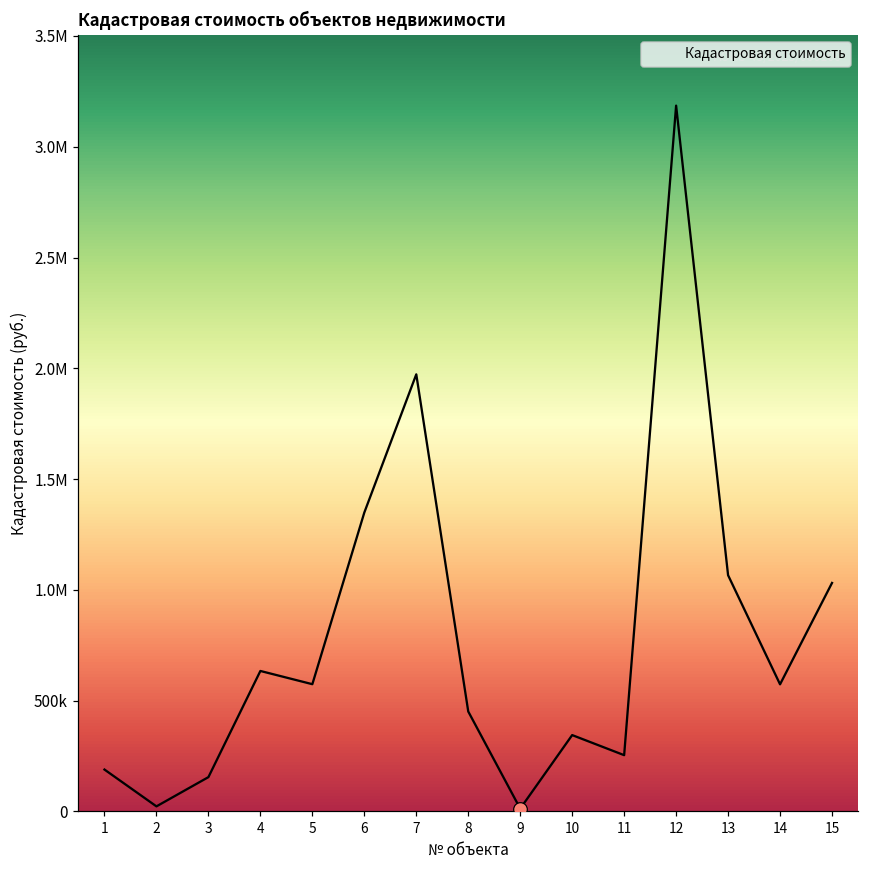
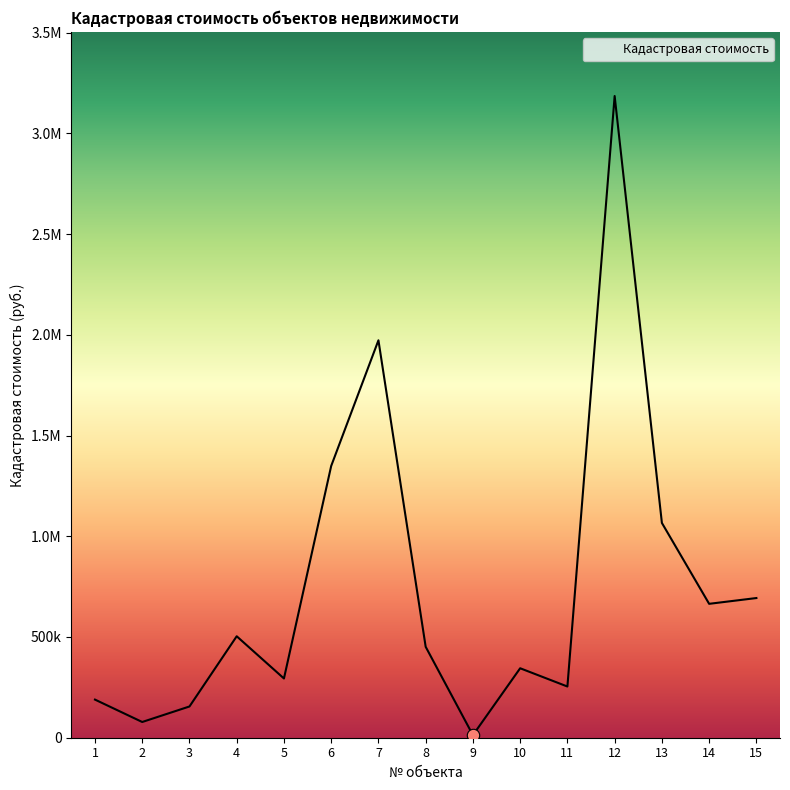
Кадастровая стоимость, 2: 20000 -> 80000
Кадастровая стоимость, 4: 630000 -> 500000
Кадастровая стоимость, 5: 570000 -> 290000
Кадастровая стоимость, 14: 570000 -> 660000
Кадастровая стоимость, 15: 1030000 -> 690000
